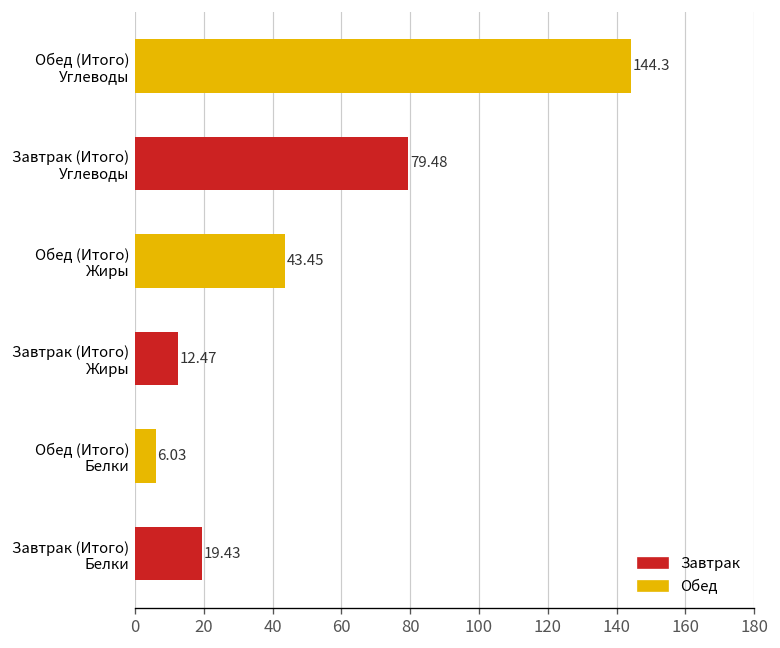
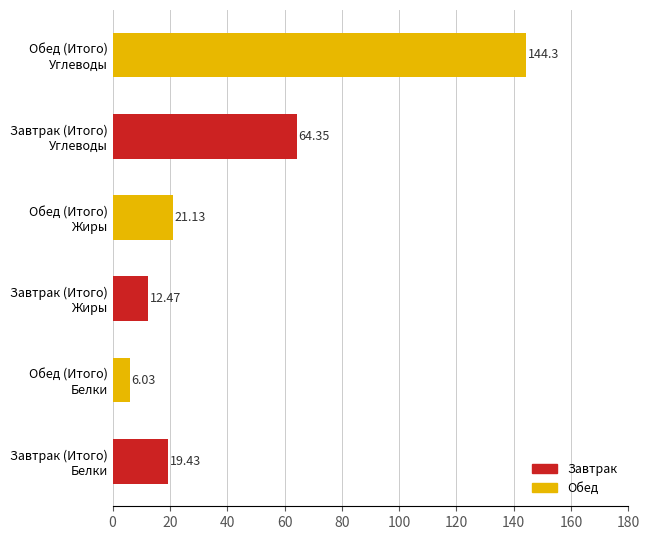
Завтрак (Итого) Углеводы: 79.48 -> 64.35
Обед (Итого) Жиры: 43.45 -> 21.13
